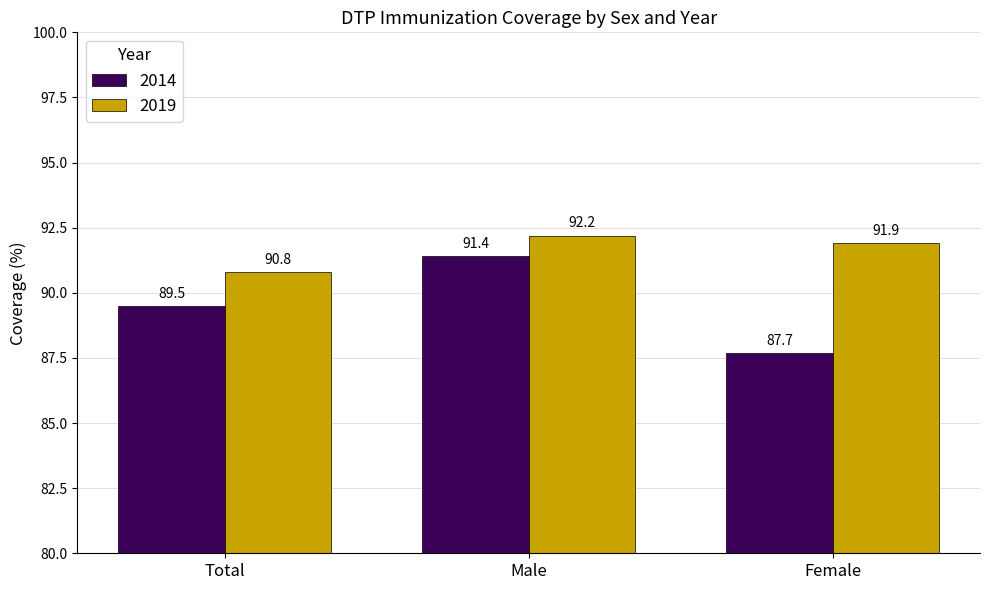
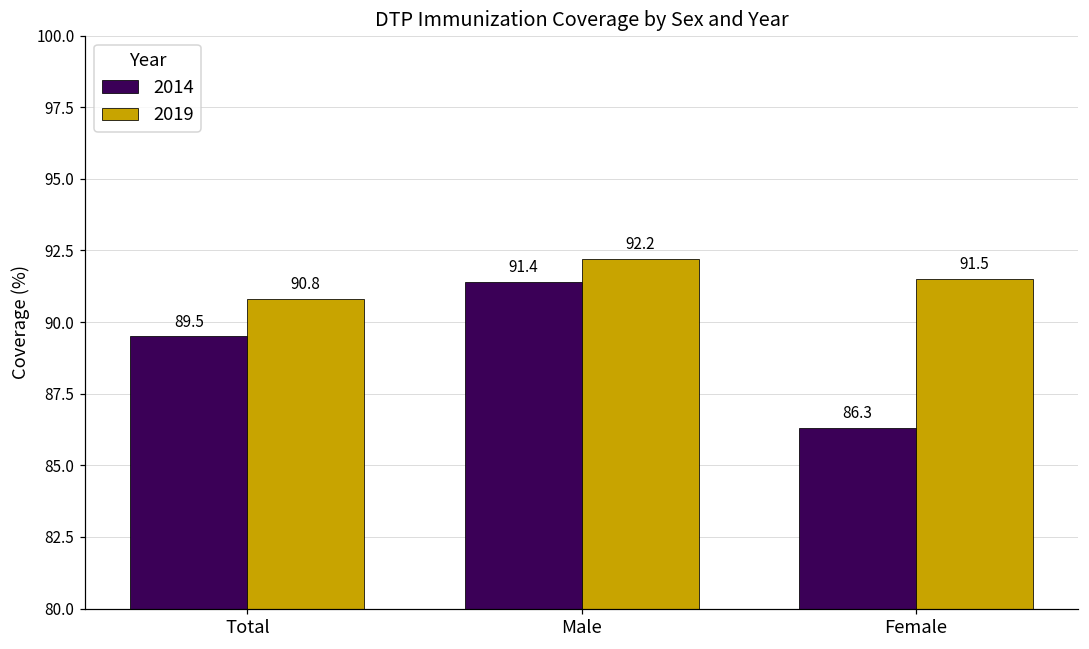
2014, Female: 87.7 -> 86.3
2019, Female: 91.9 -> 91.5
